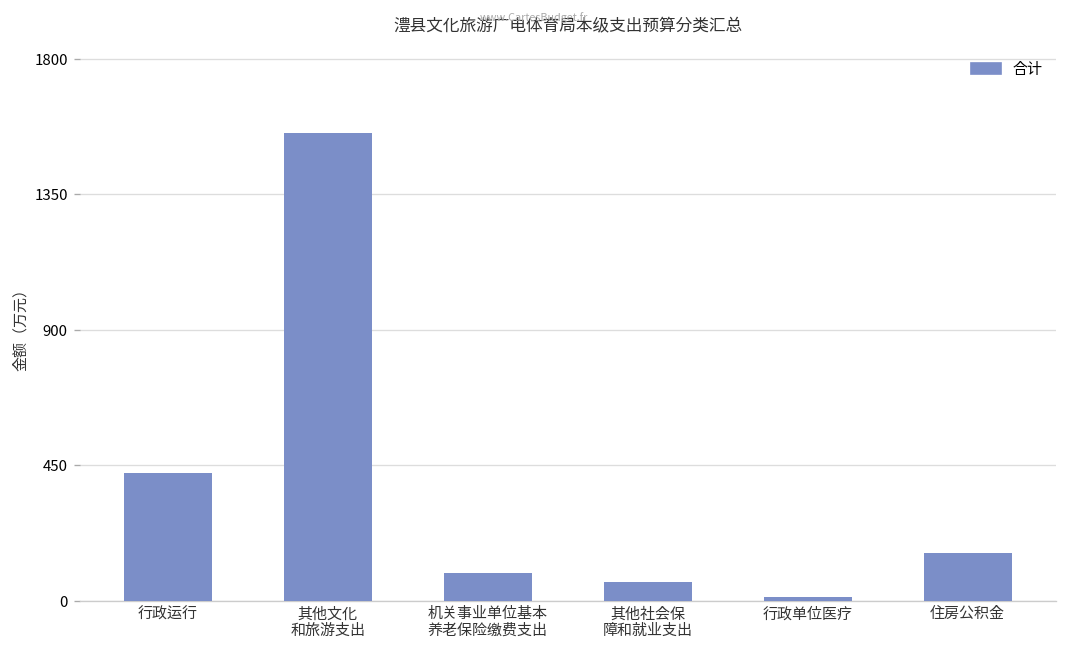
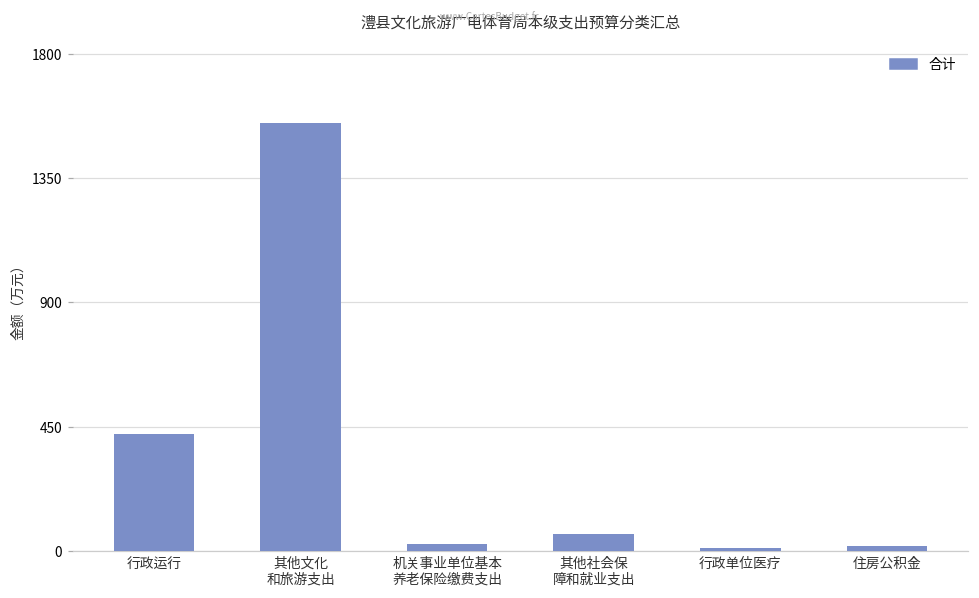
机关事业单位基本 养老保险缴费支出: 90 -> 20
住房公积金: 160 -> 20
